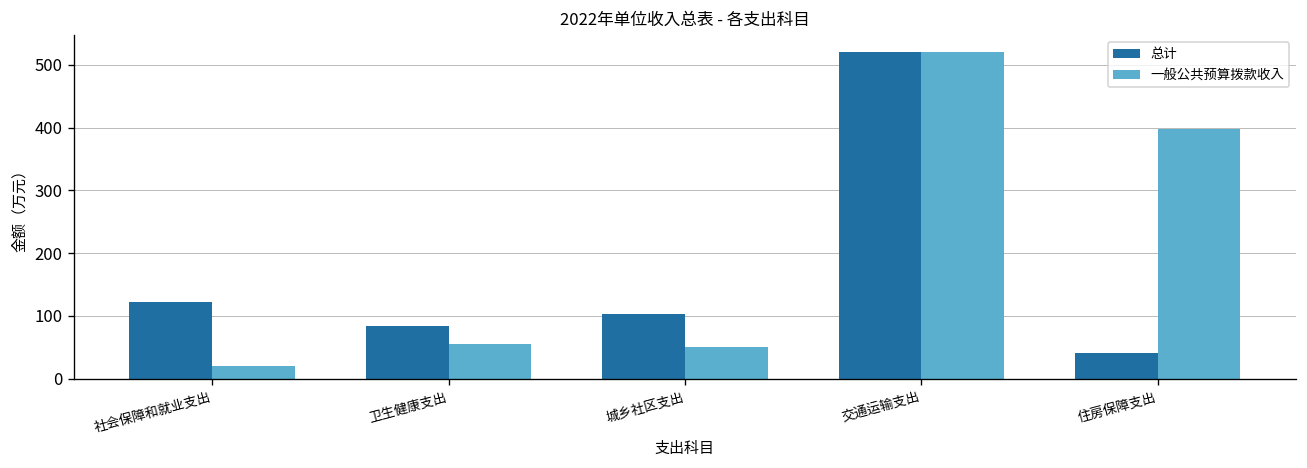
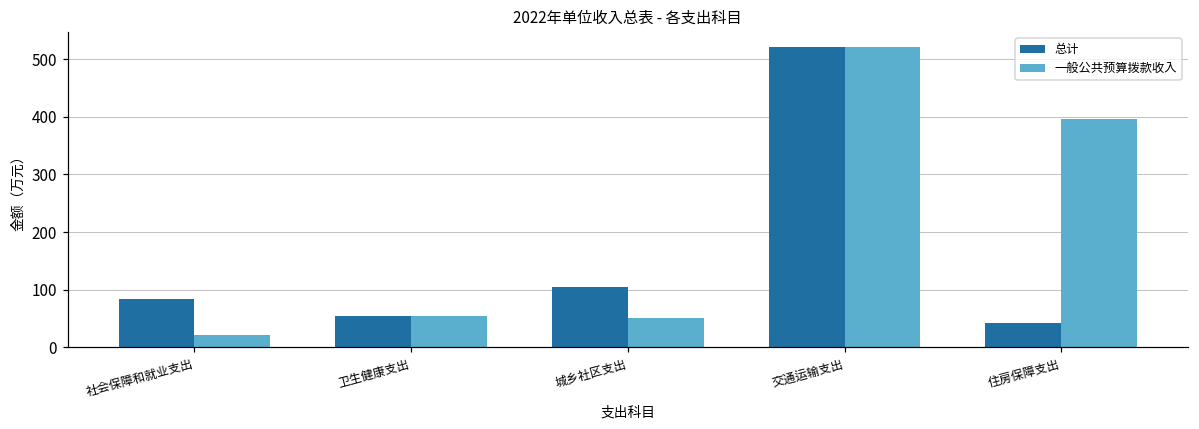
总计, 社会保障和就业支出: 120 -> 80
总计, 卫生健康支出: 80 -> 50
